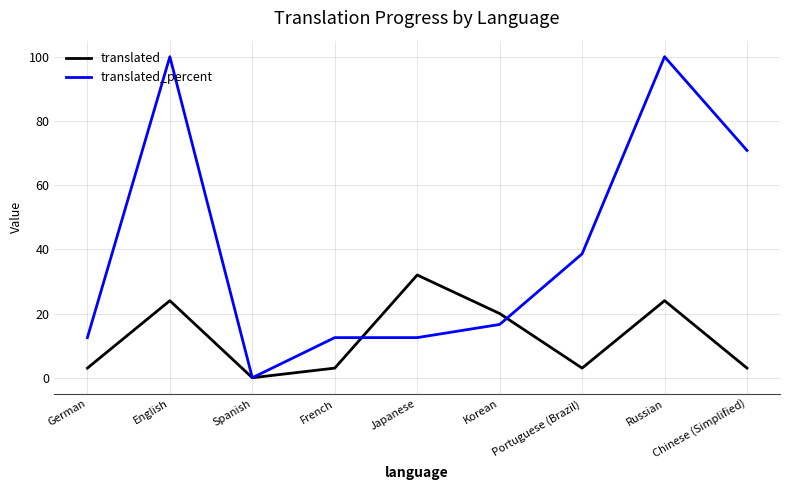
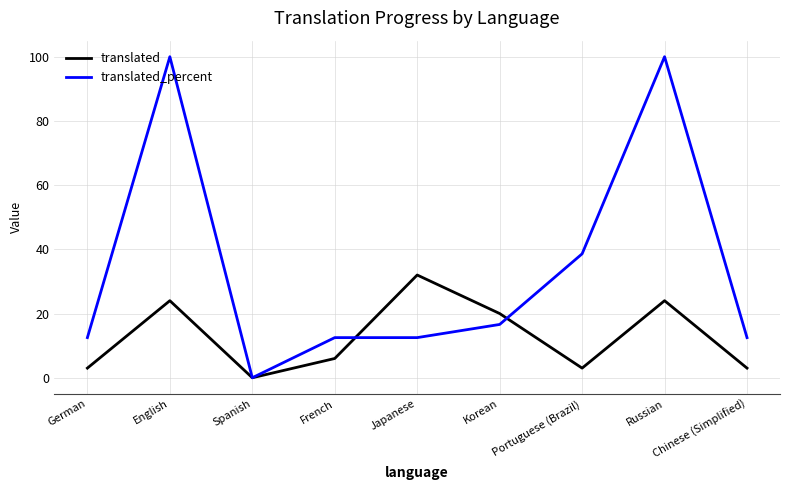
translated, French: 3 -> 6
translated_percent, Chinese (Simplified): 71 -> 13
